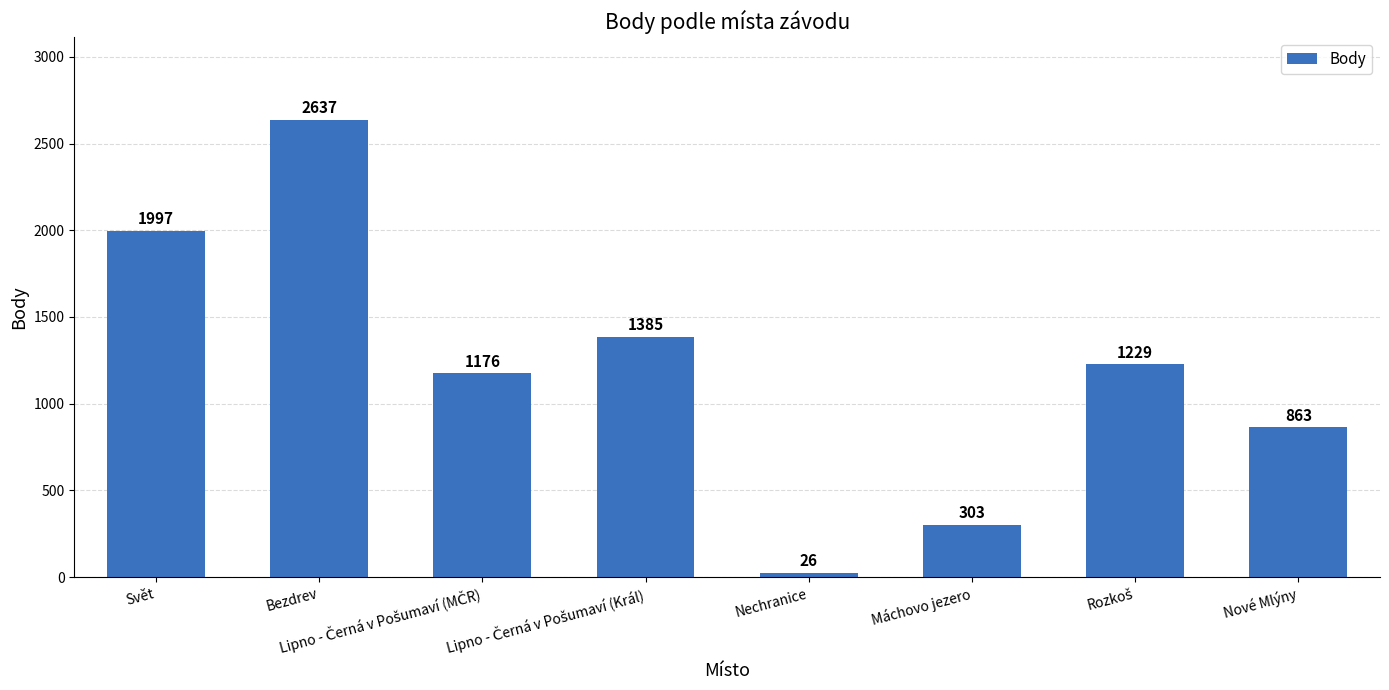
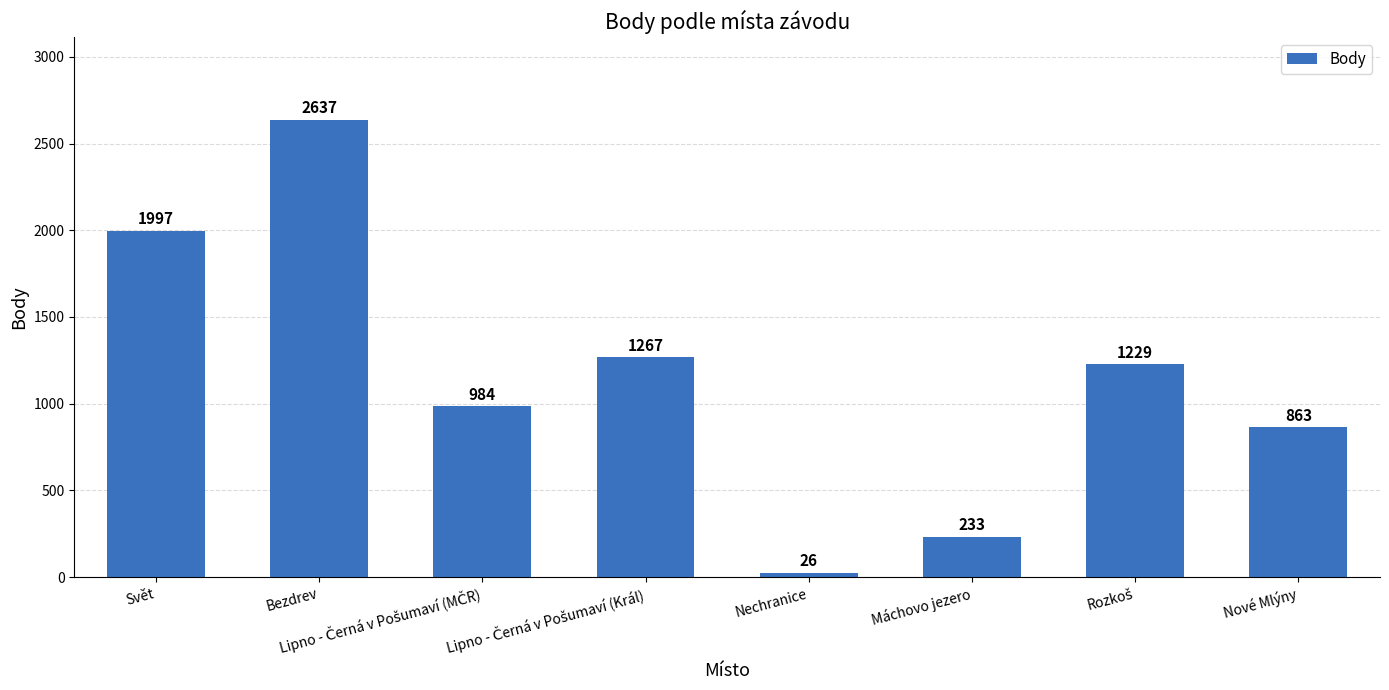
Lipno - Černá v Pošumaví (MČR): 1176 -> 984
Lipno - Černá v Pošumaví (Král): 1385 -> 1267
Máchovo jezero: 303 -> 233
